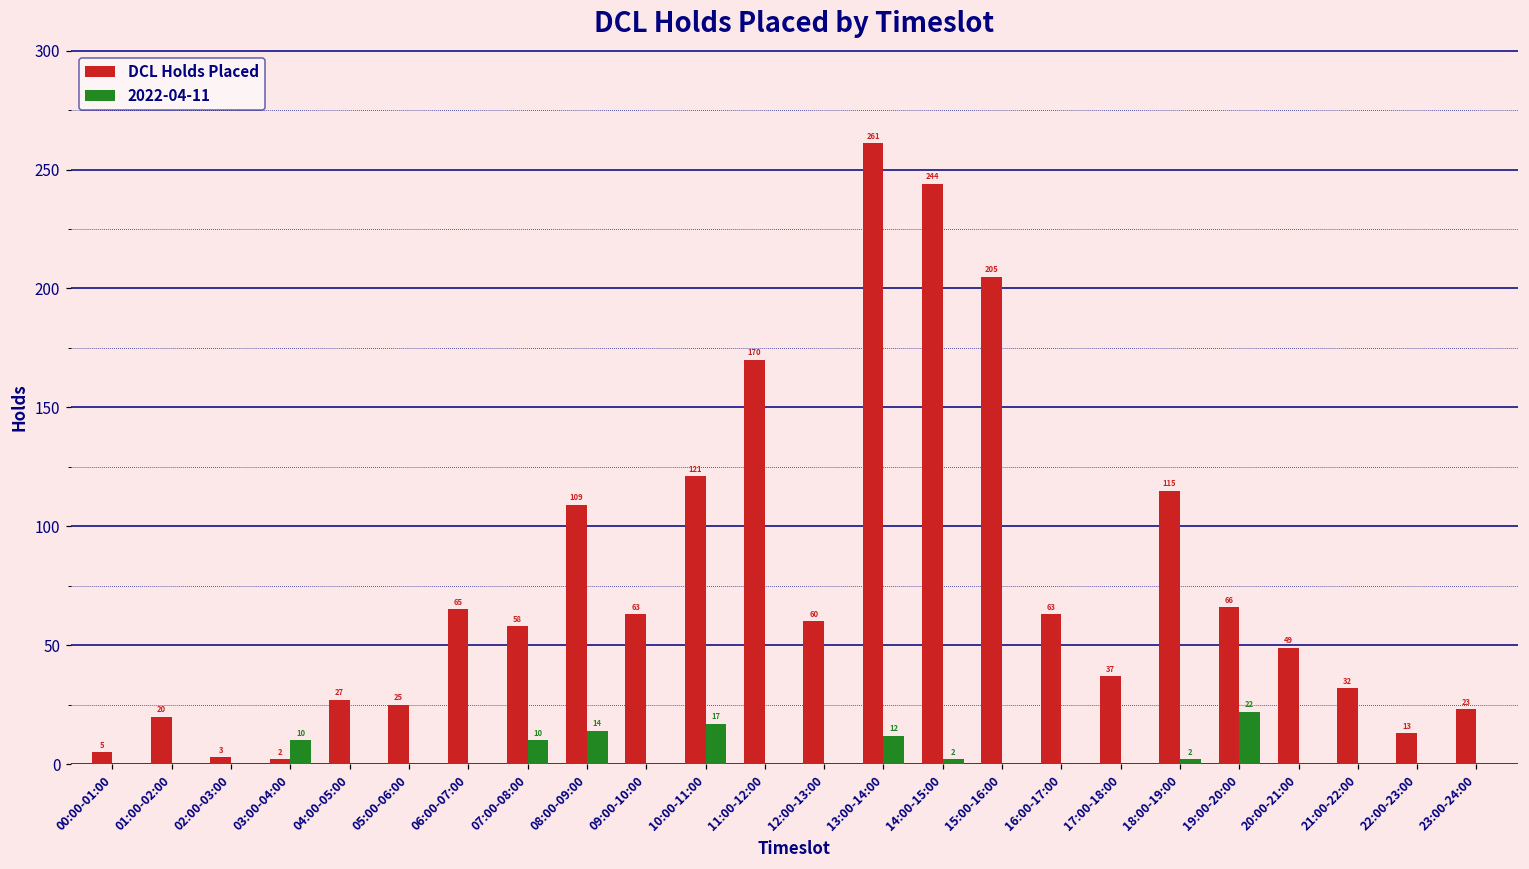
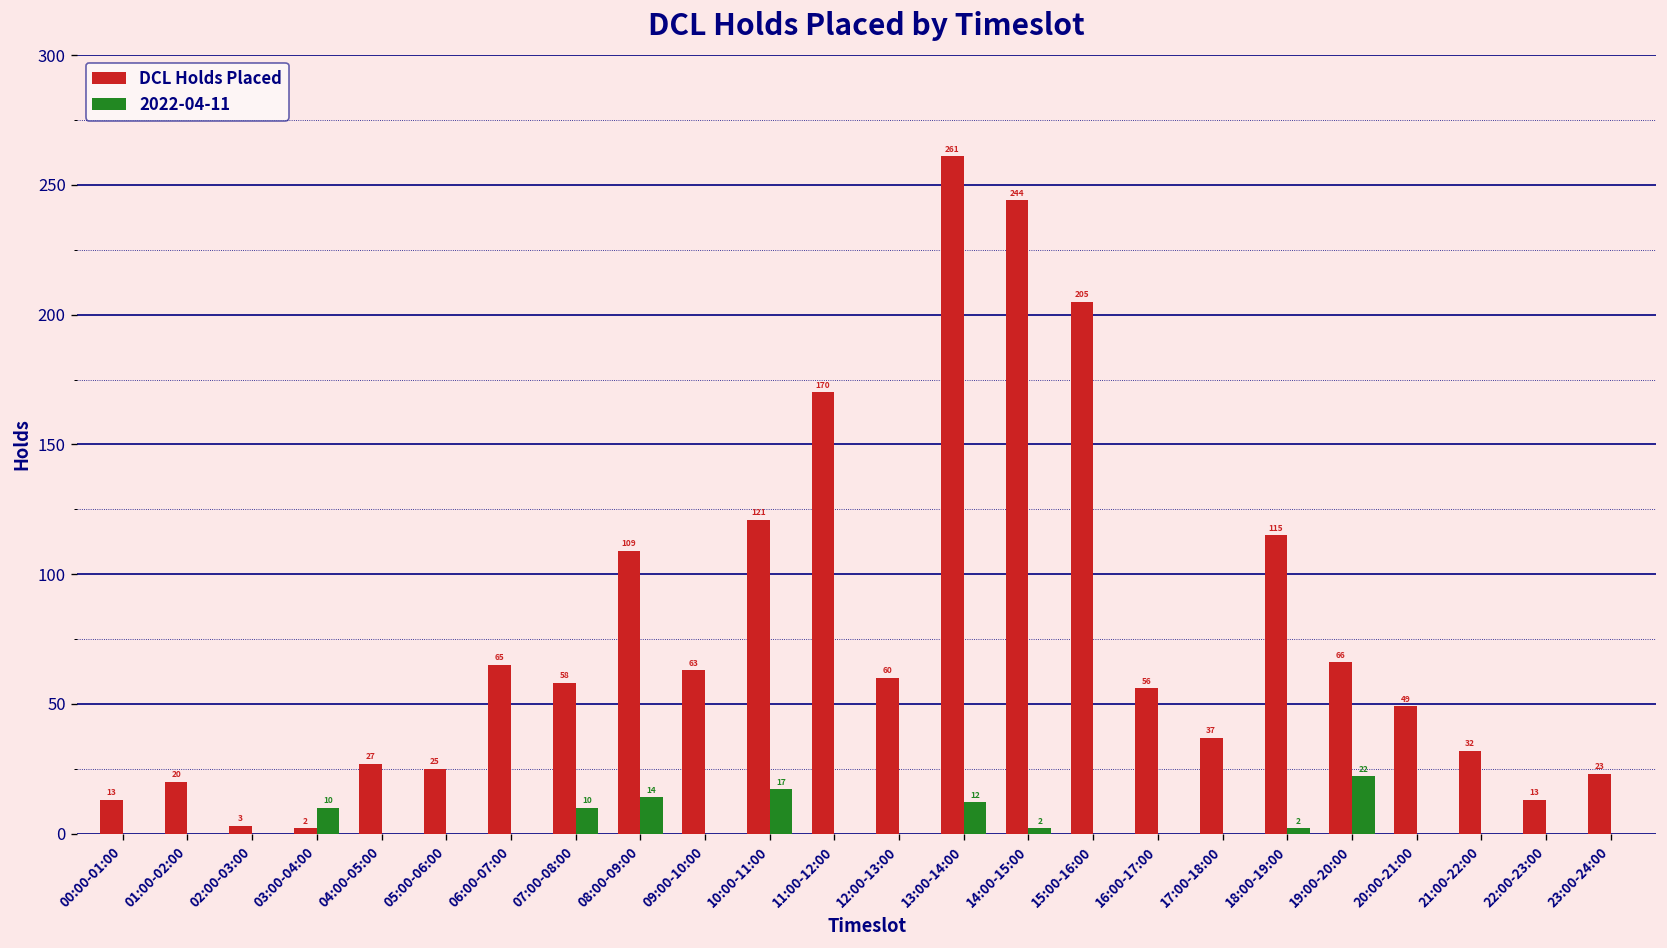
DCL Holds Placed, 00:00-01:00: 5 -> 13
DCL Holds Placed, 16:00-17:00: 63 -> 56
